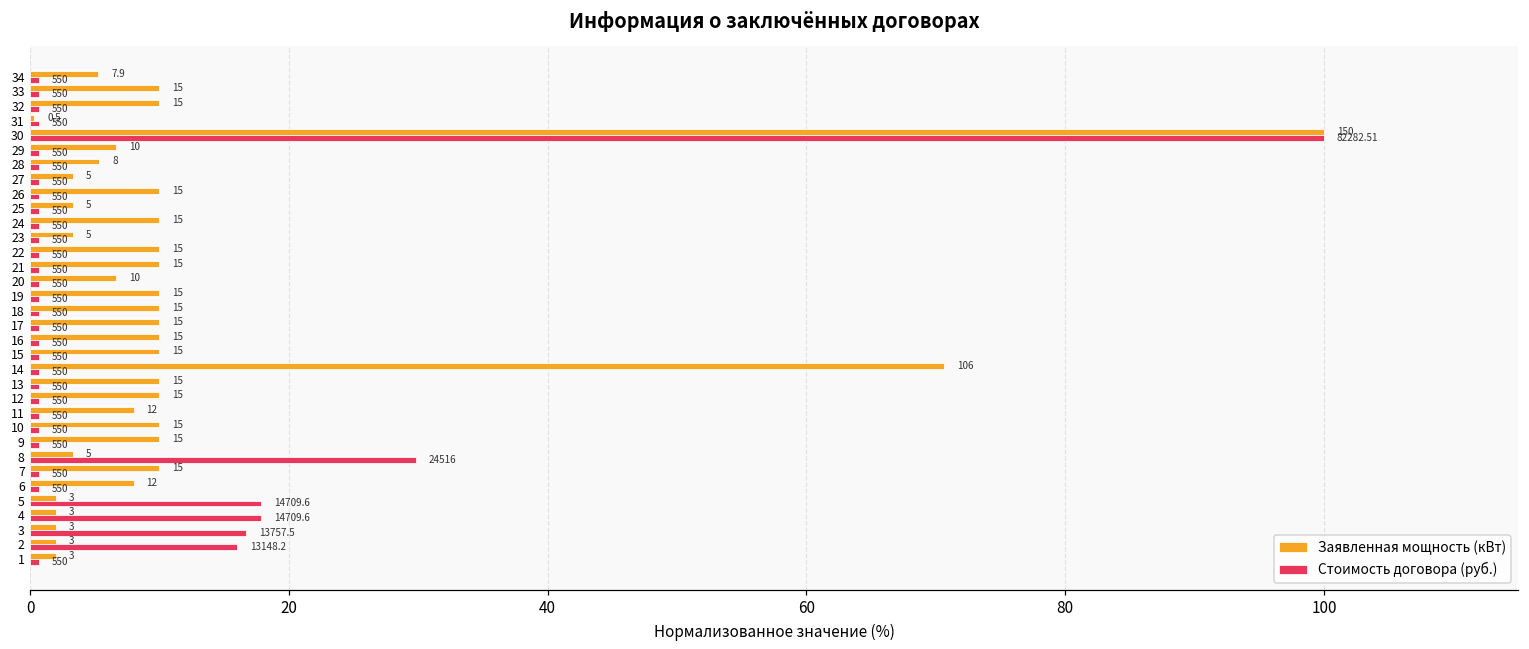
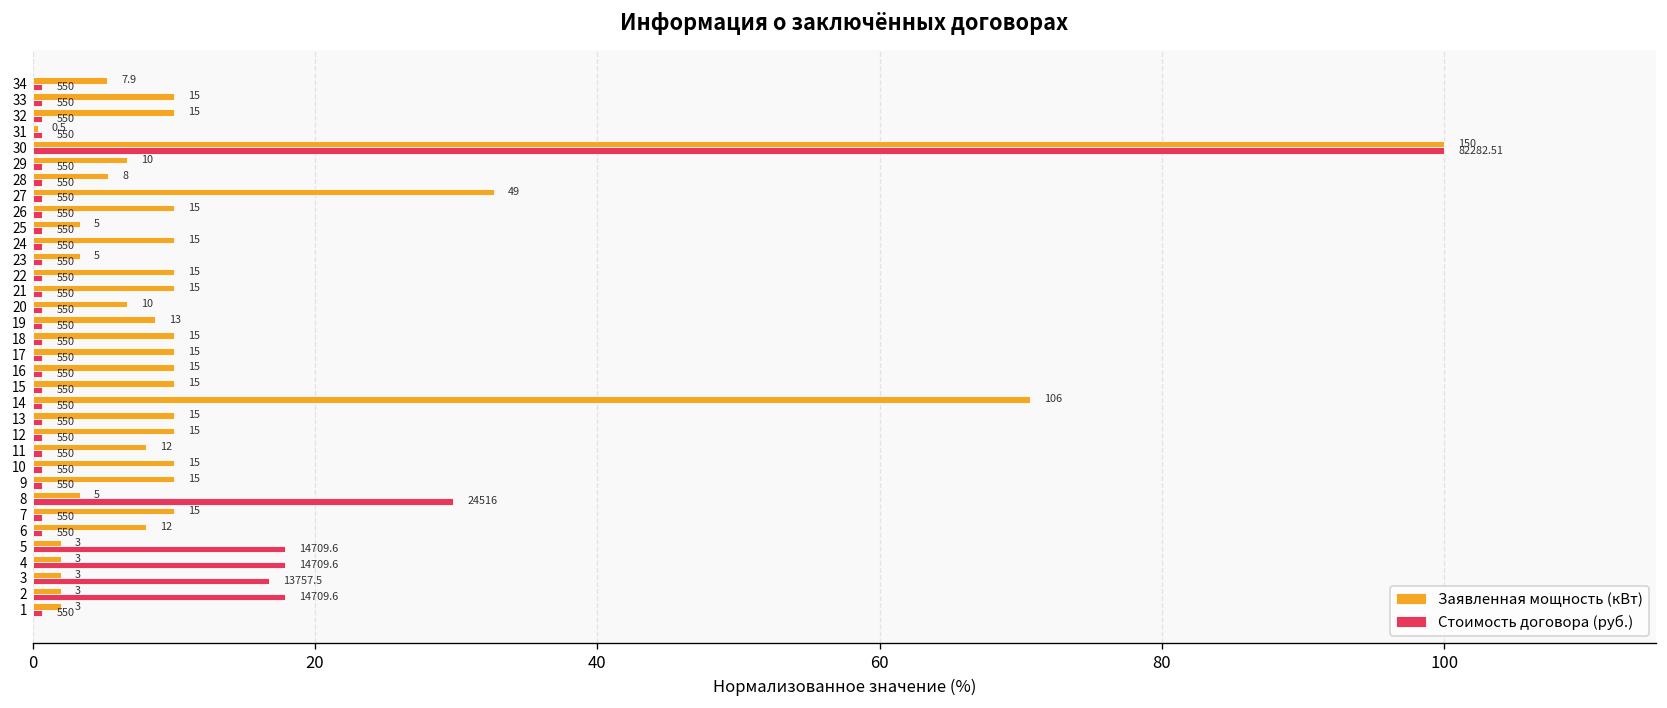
Заявленная мощность (кВт), 27: 5 -> 49
Заявленная мощность (кВт), 19: 15 -> 13
Стоимость договора (руб.), 2: 13148.2 -> 14709.6
